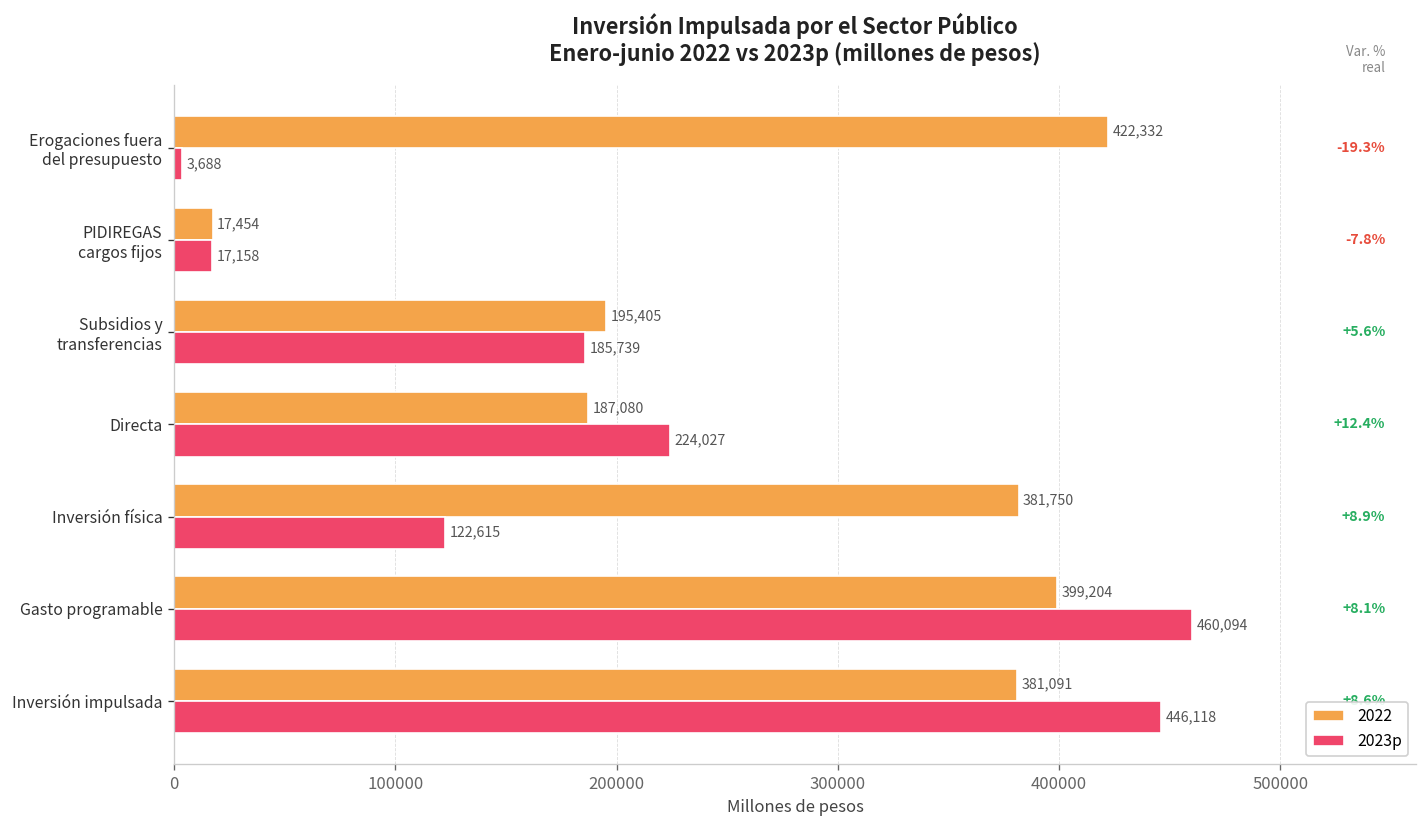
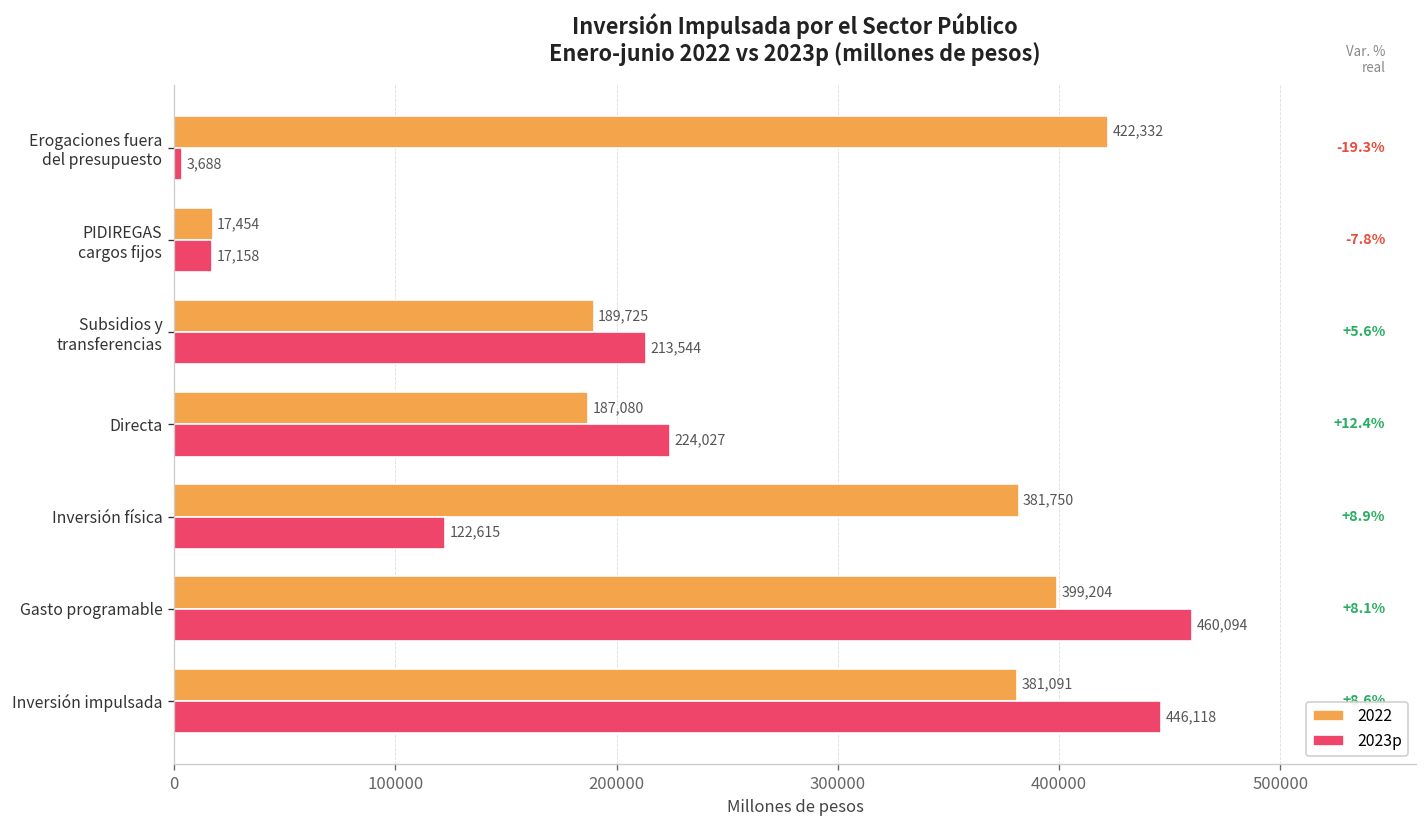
2022, Subsidios y transferencias: 195,405 -> 189,725
2023p, Subsidios y transferencias: 185,739 -> 213,544
